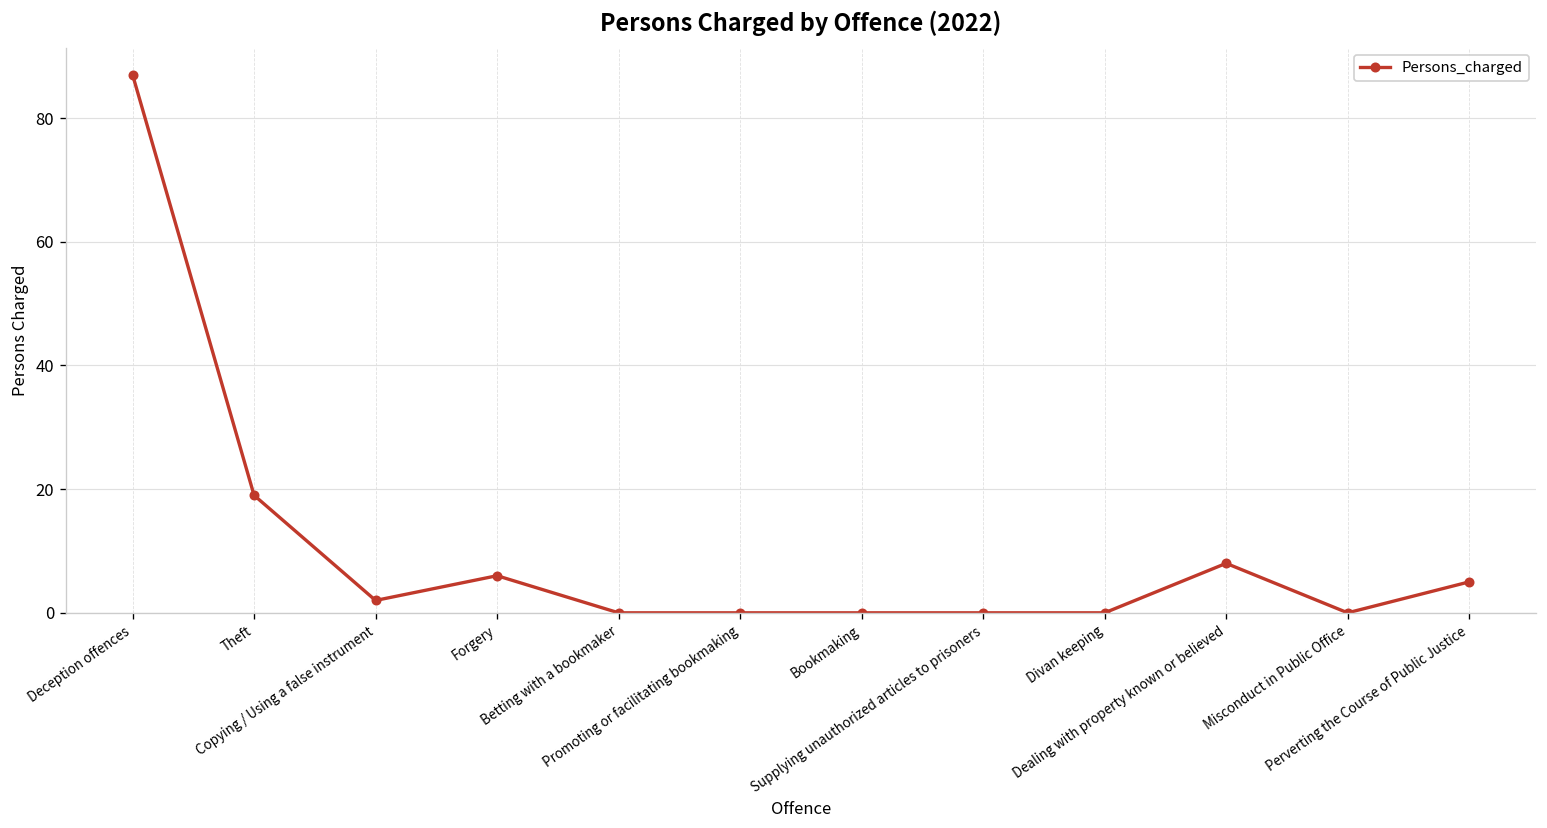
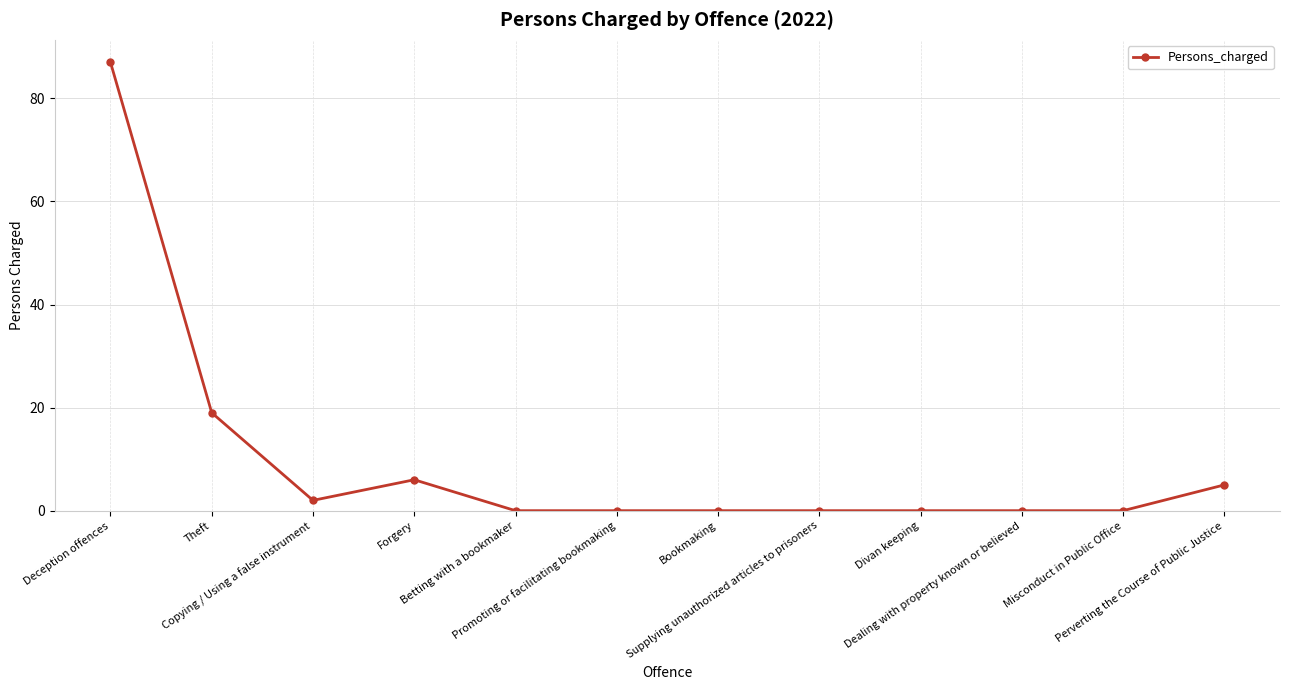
Dealing with property known or believed: 8 -> 0
